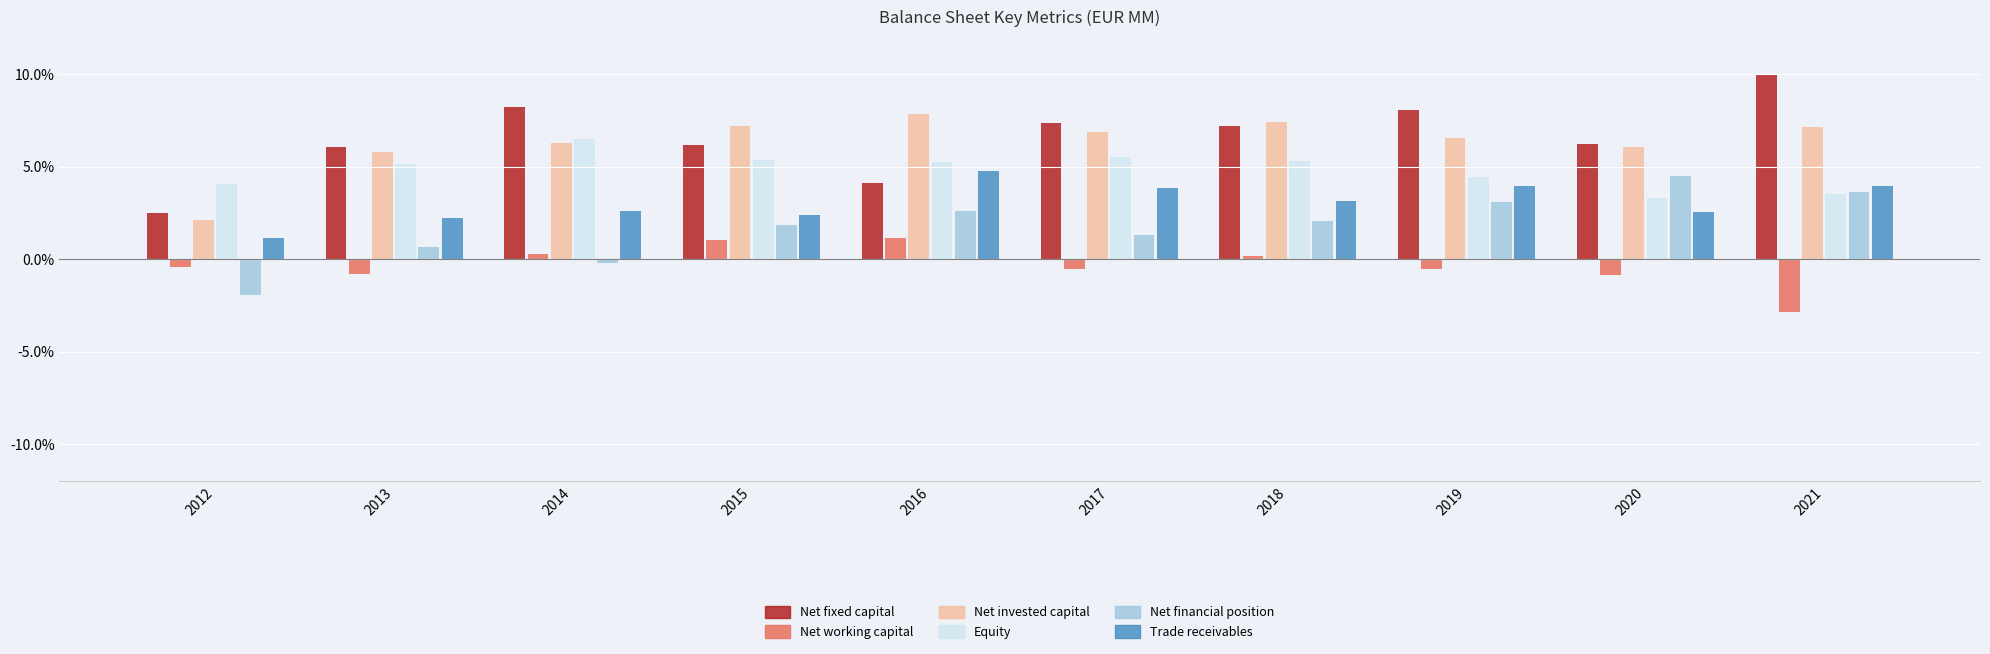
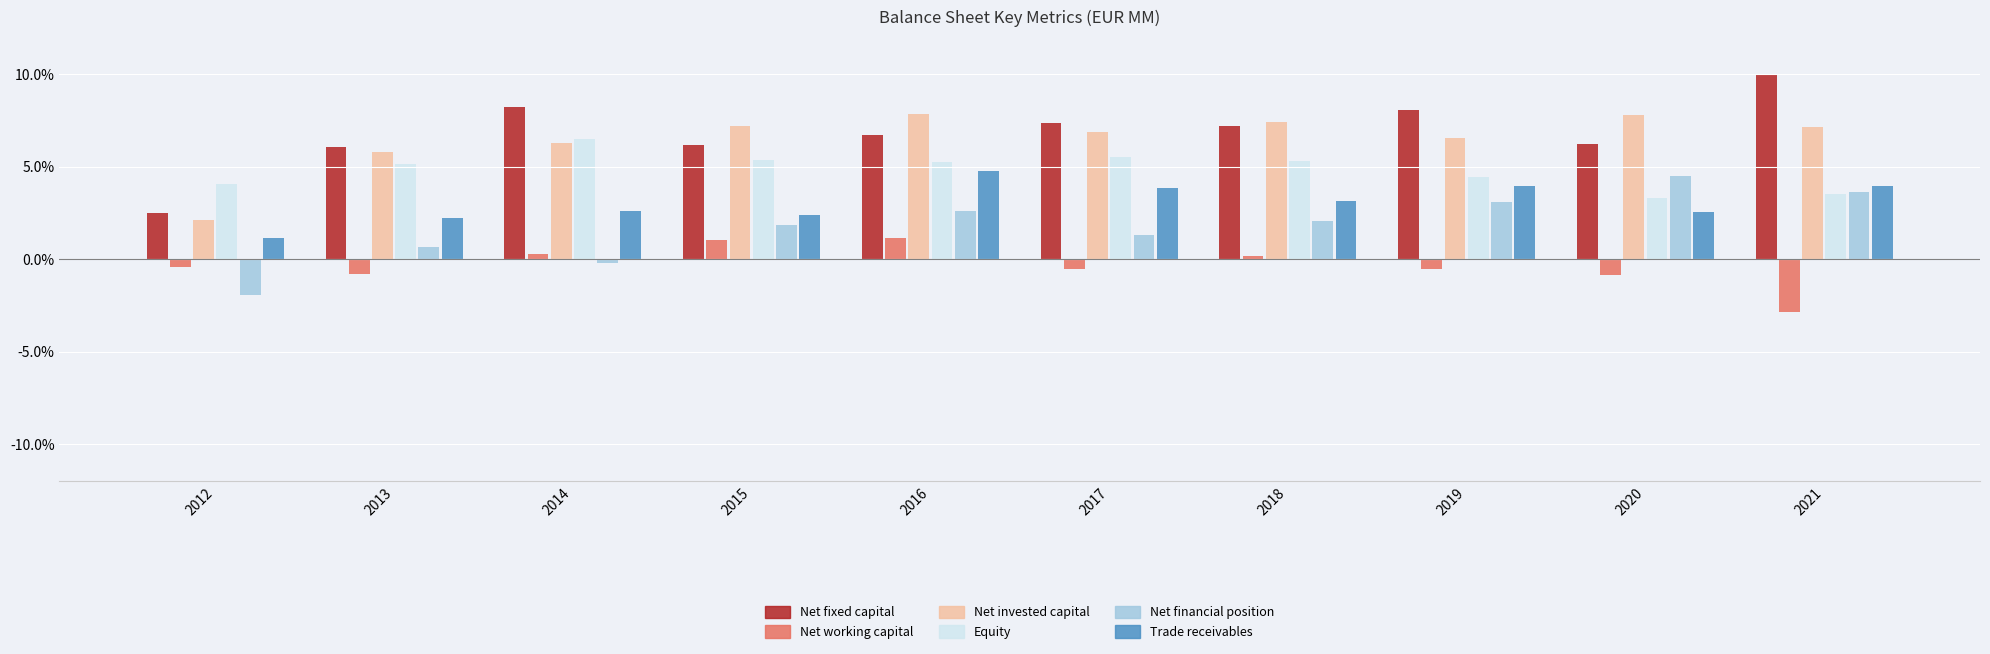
Net fixed capital, 2016: 4.1% -> 6.7%
Net invested capital, 2020: 6.1% -> 7.8%
